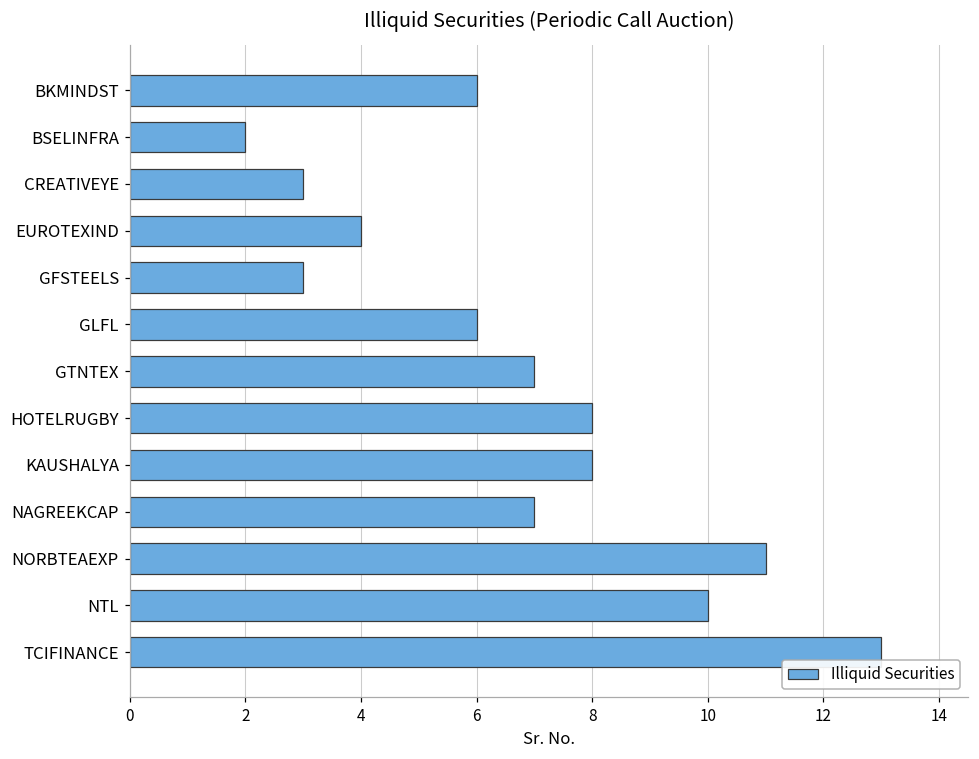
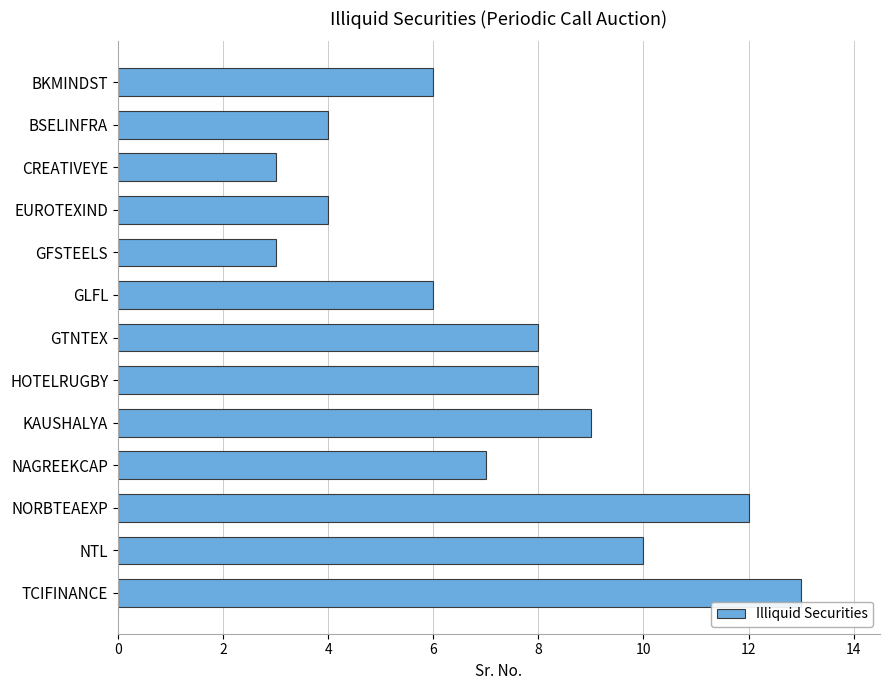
BSELINFRA: 2 -> 4
GTNTEX: 7 -> 8
KAUSHALYA: 8 -> 9
NORBTEAEXP: 11 -> 12
